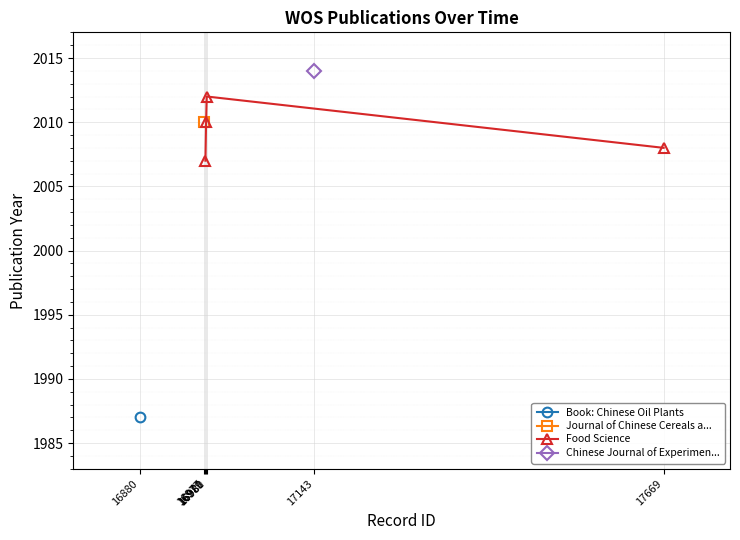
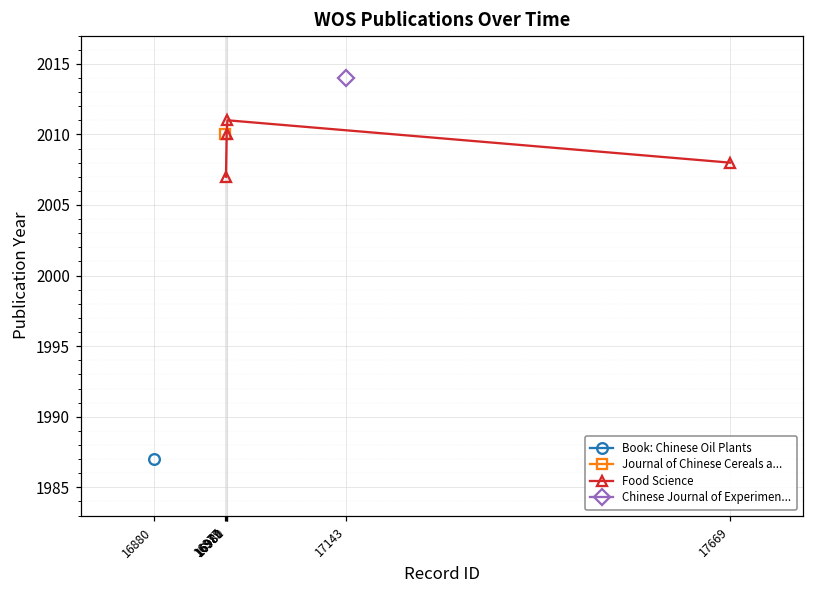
Food Science, 16981: 2012 -> 2011
